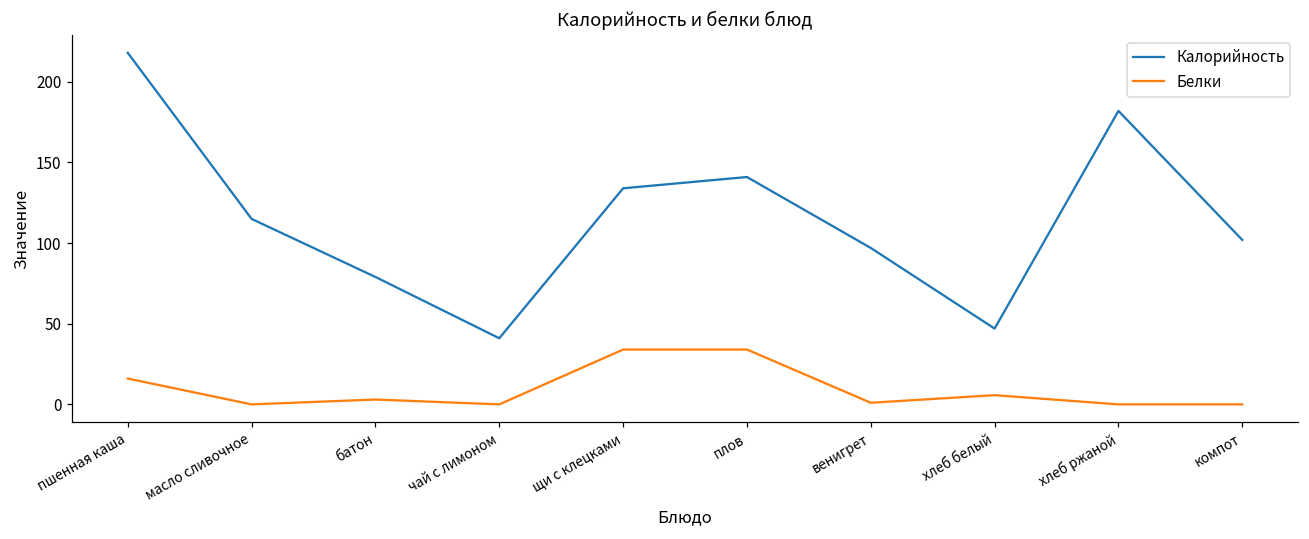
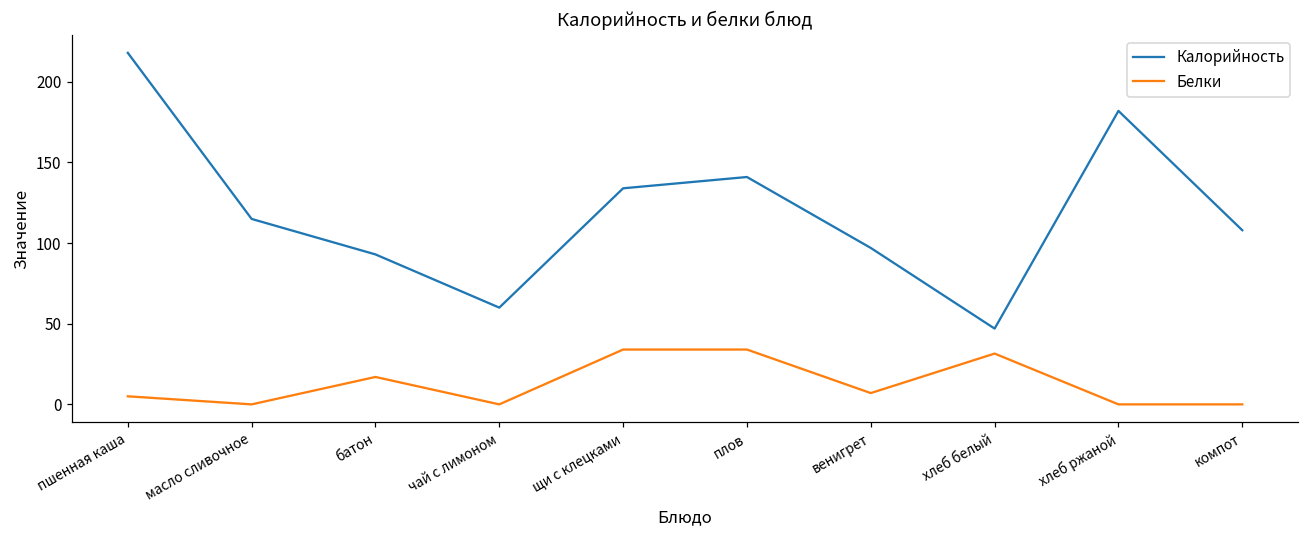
Белки, пшенная каша: 16 -> 5
Калорийность, батон: 79 -> 93
Белки, батон: 3 -> 17
Калорийность, чай с лимоном: 41 -> 60
Белки, венигрет: 1 -> 7
Белки, хлеб белый: 6 -> 32
Калорийность, компот: 102 -> 108
